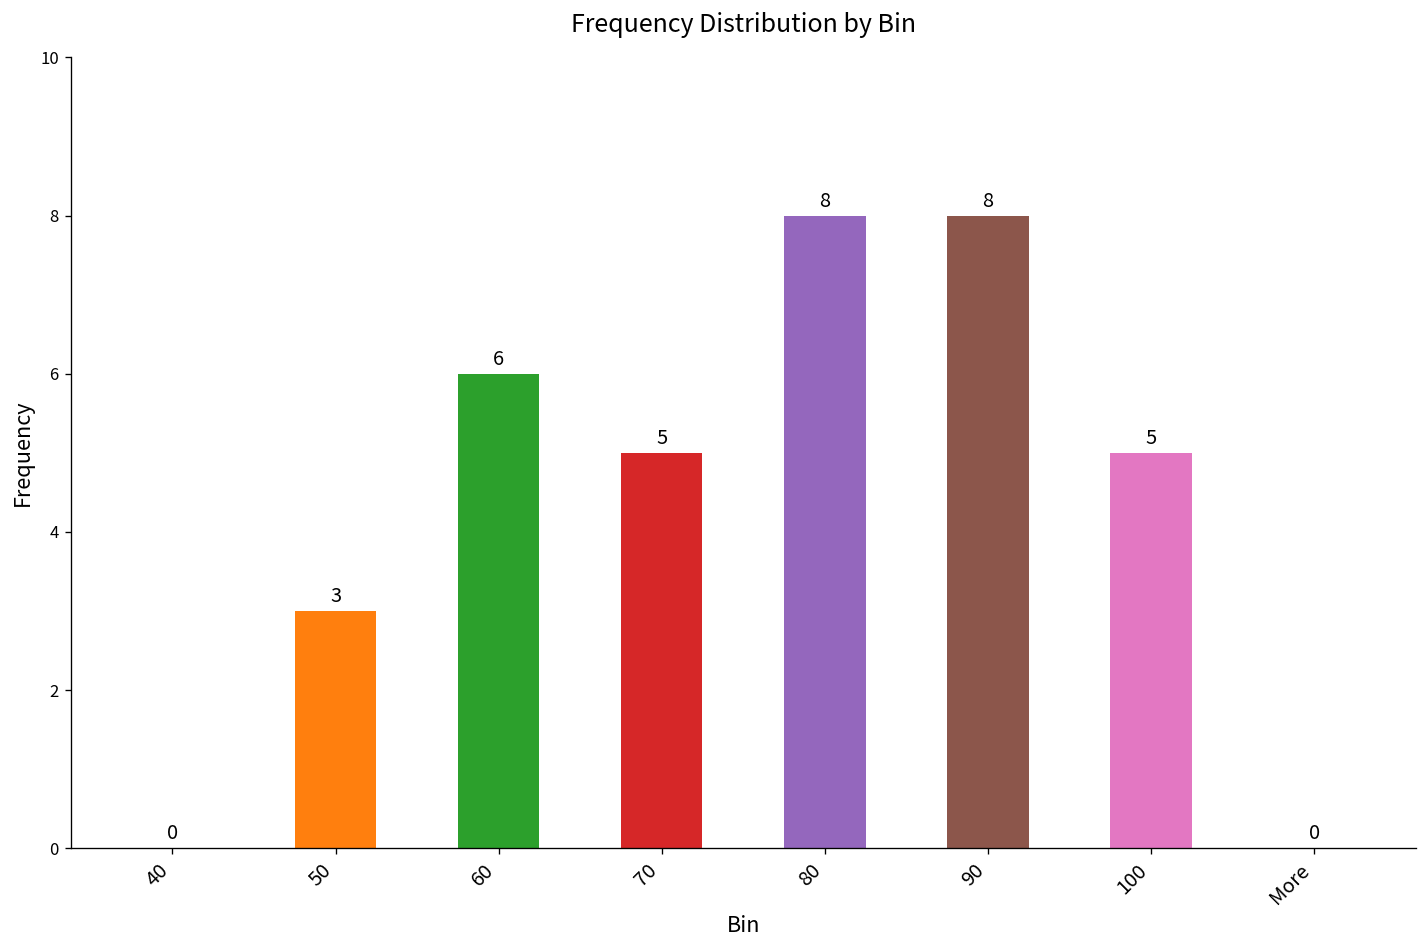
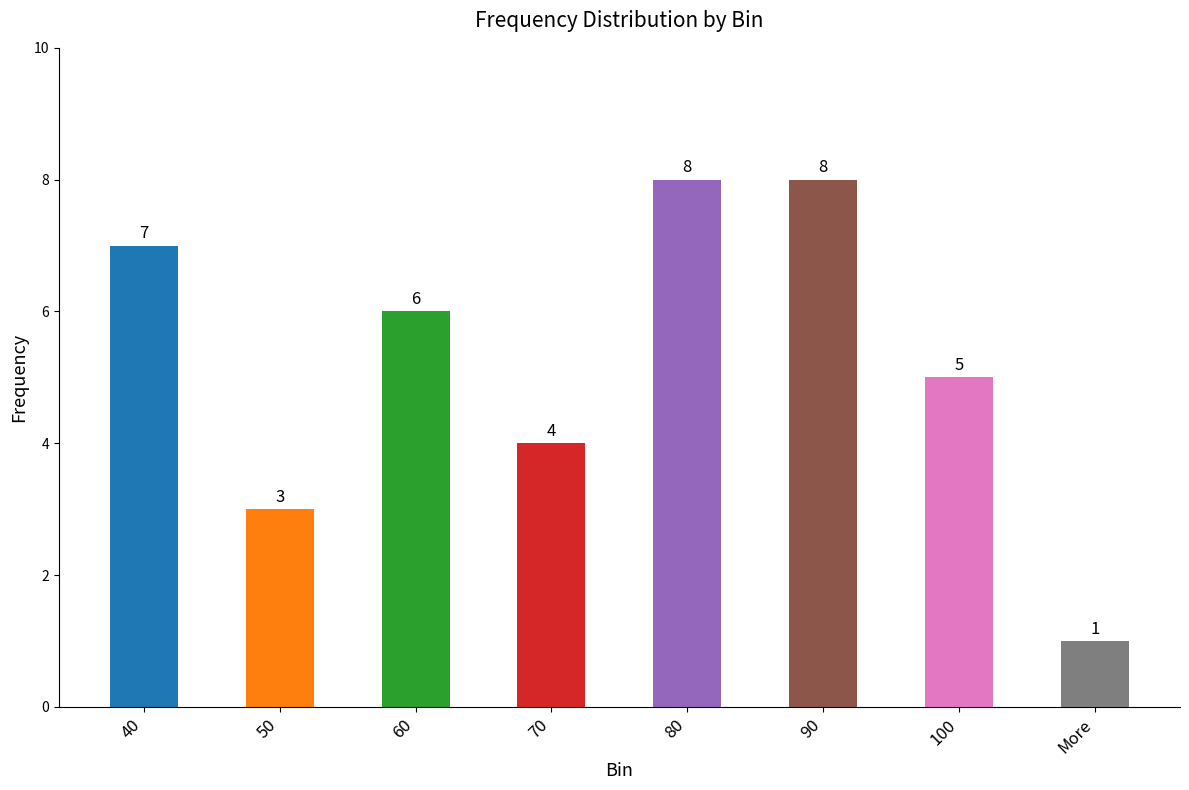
40: 0 -> 7
70: 5 -> 4
More: 0 -> 1
